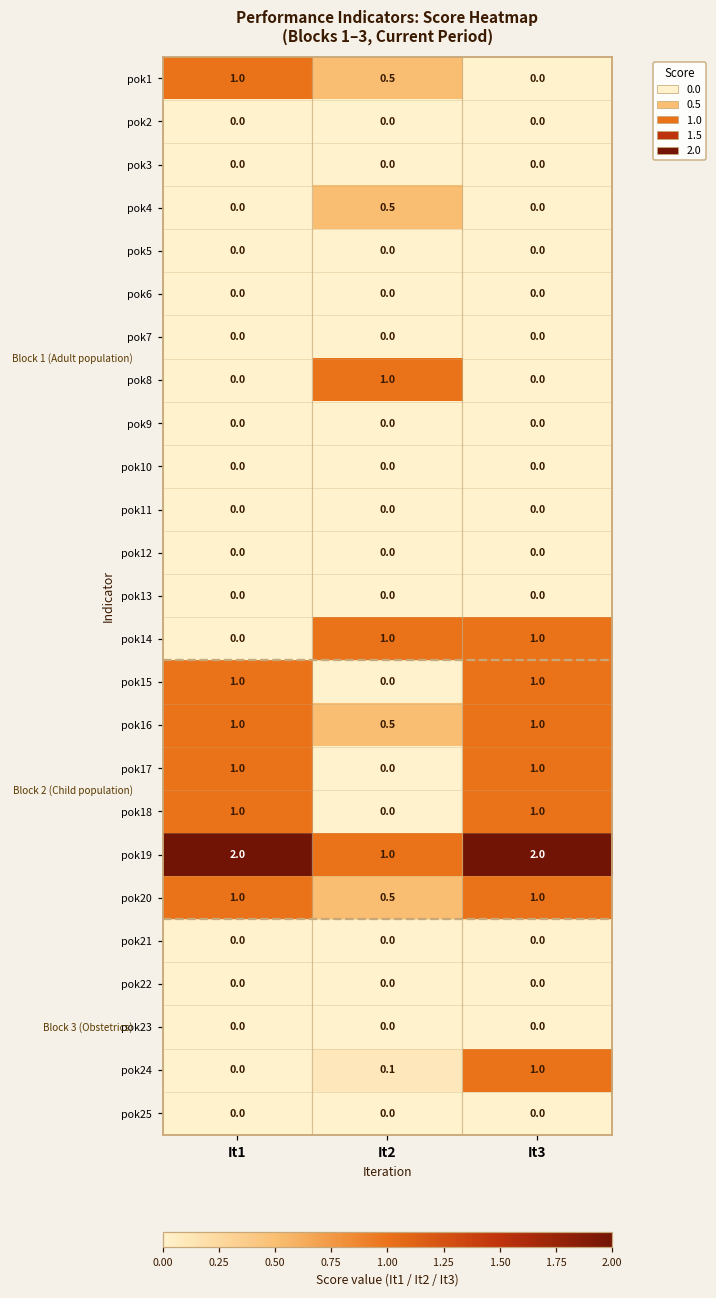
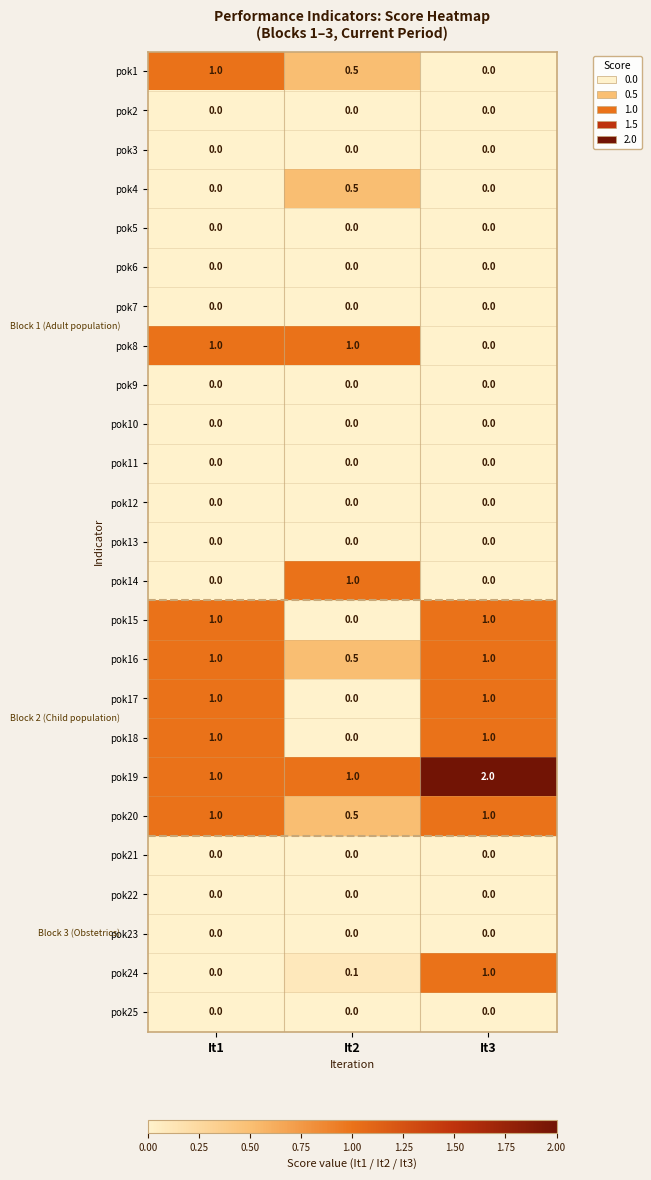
pok8, It1: 0.0 -> 1.0
pok14, It3: 1.0 -> 0.0
pok19, It1: 2.0 -> 1.0
